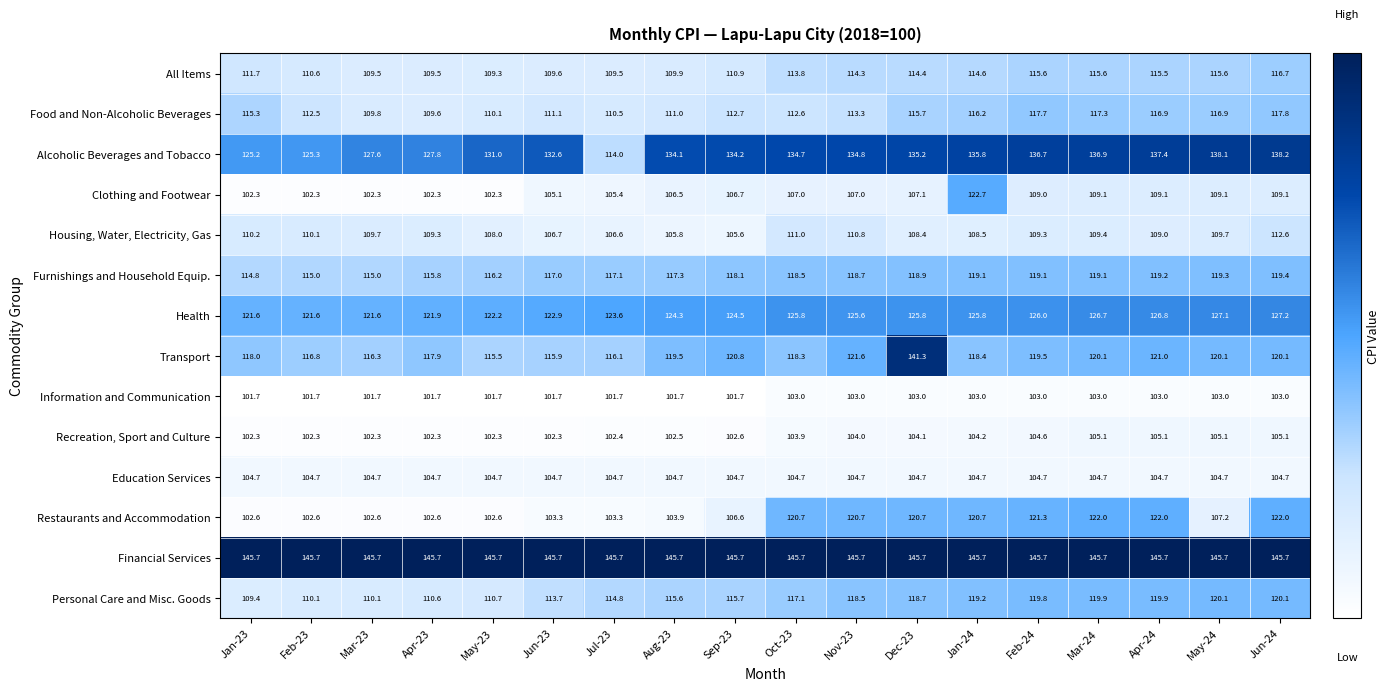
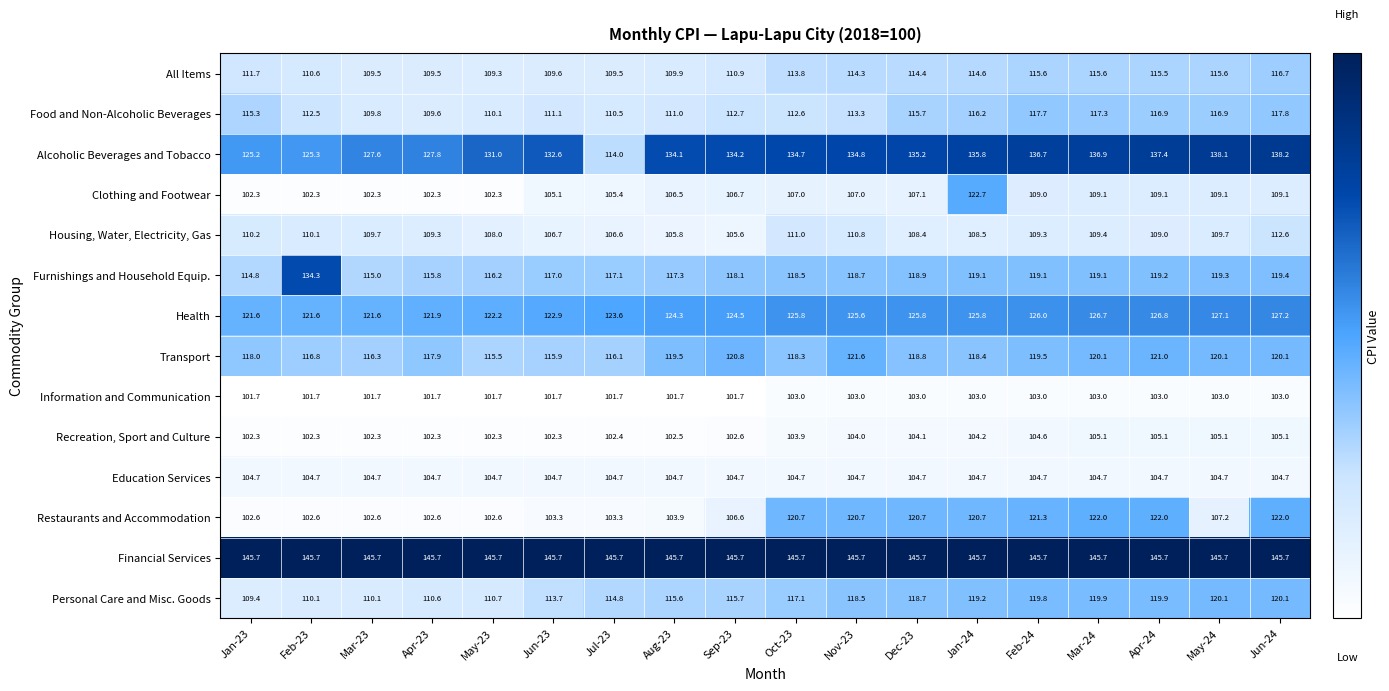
Furnishings and Household Equip., Feb-23: 115.0 -> 134.3
Transport, Dec-23: 141.3 -> 118.8
